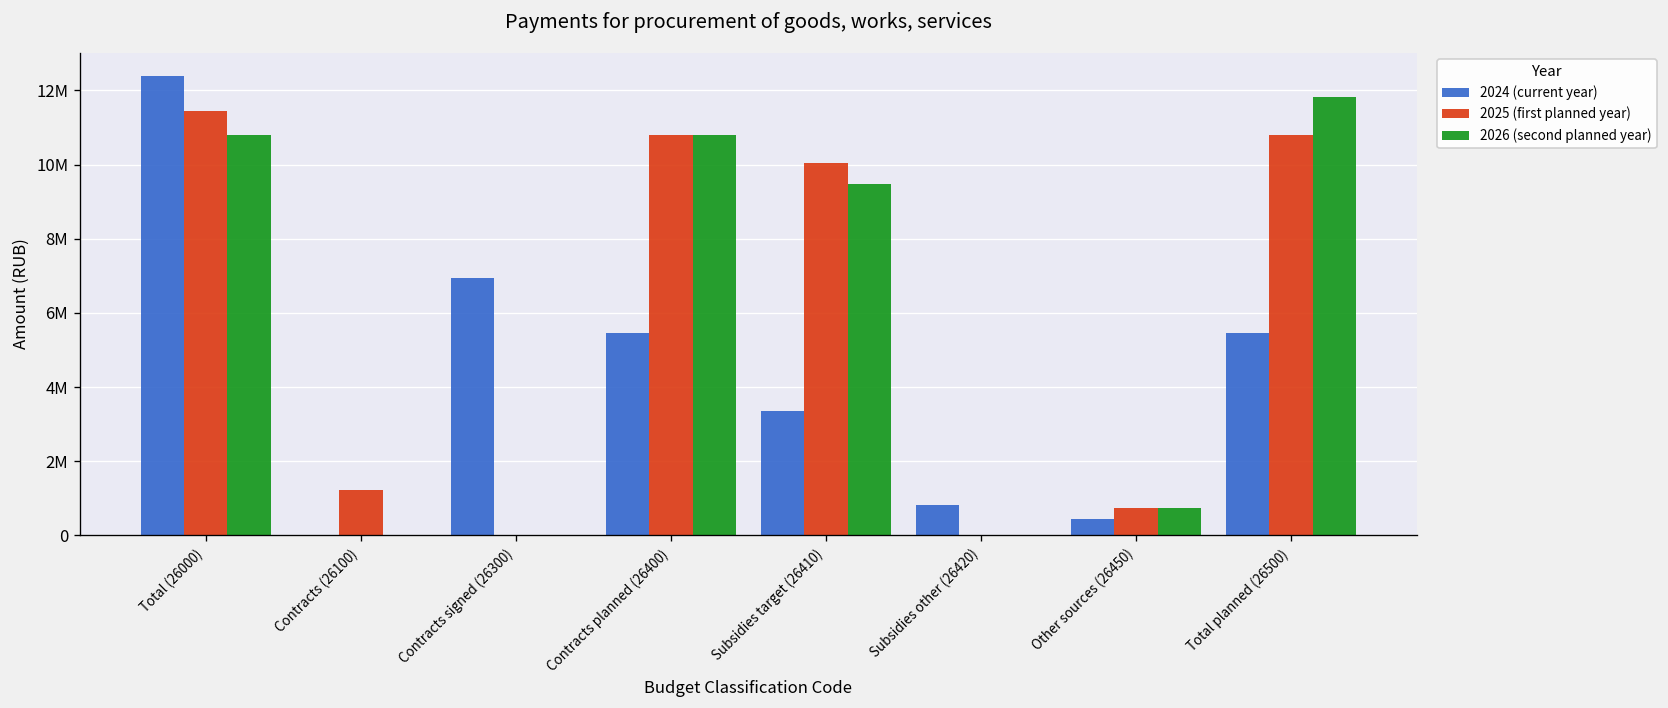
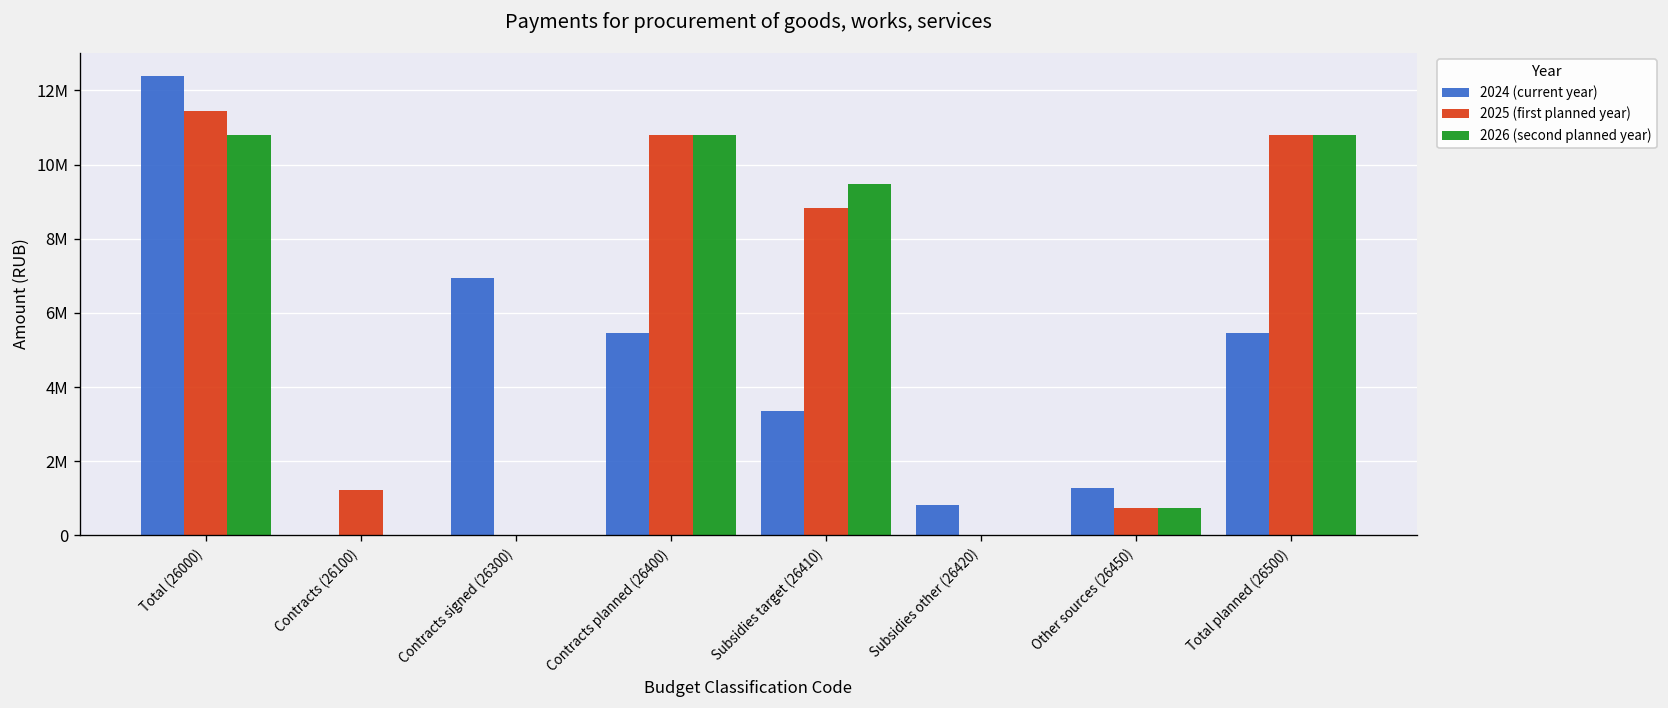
2025 (first planned year), Subsidies target (26410): 10000000 -> 8800000
2024 (current year), Other sources (26450): 400000 -> 1300000
2026 (second planned year), Total planned (26500): 11800000 -> 10800000
